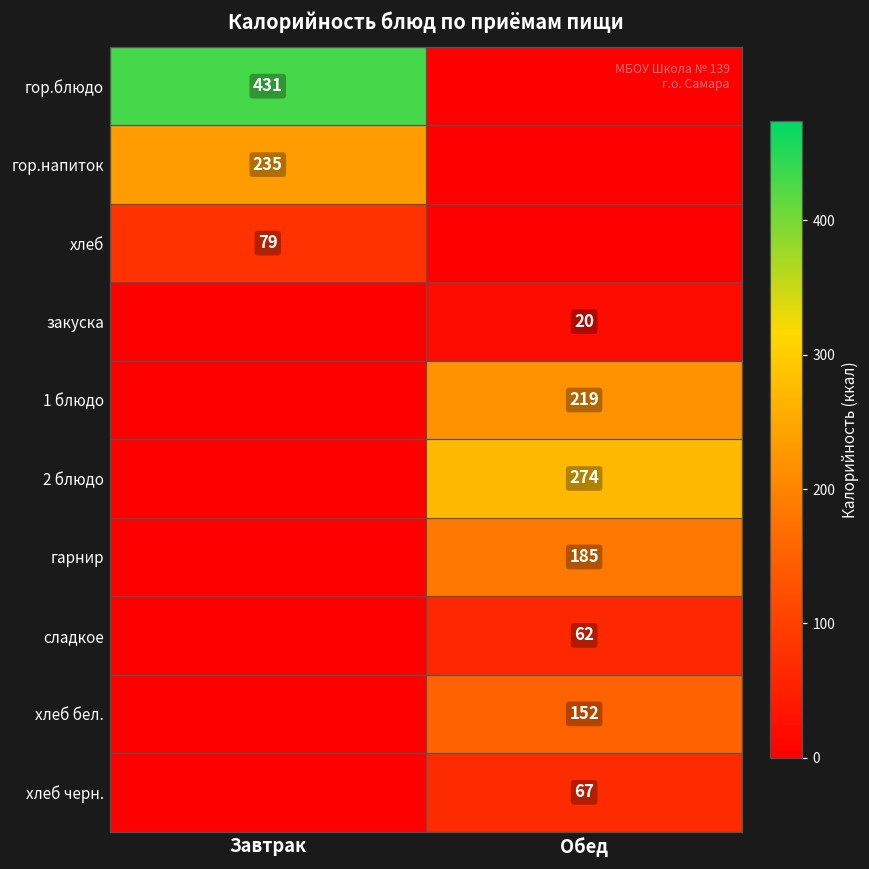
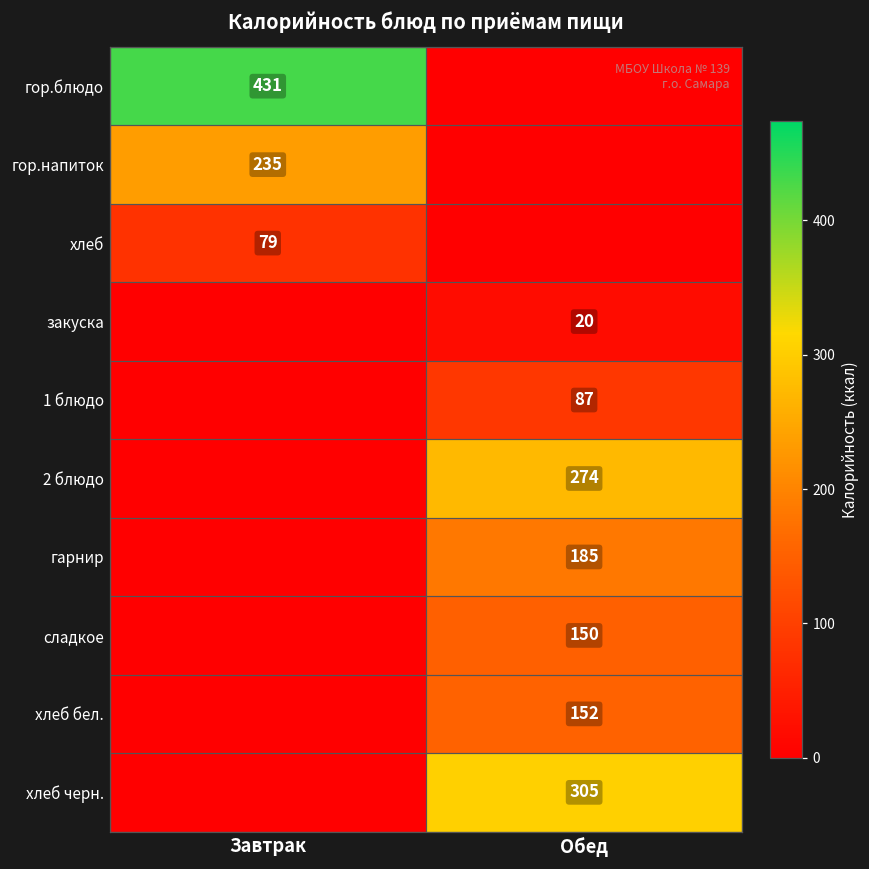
1 блюдо, Обед: 219 -> 87
сладкое, Обед: 62 -> 150
хлеб черн., Обед: 67 -> 305
